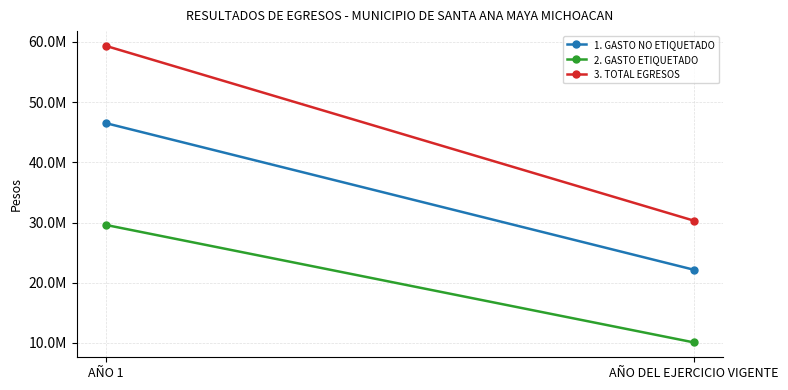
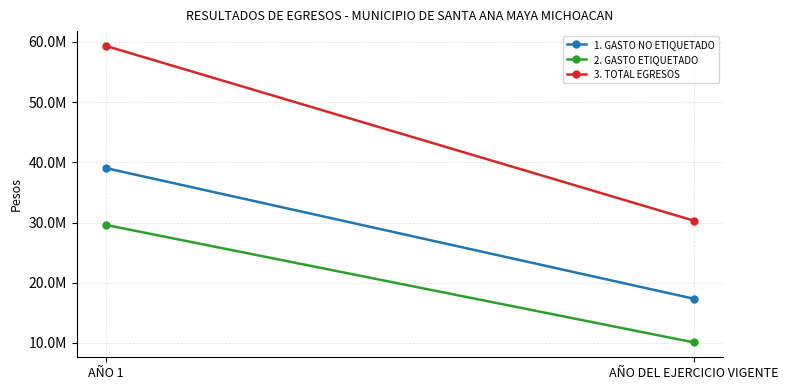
1. GASTO NO ETIQUETADO, AÑO 1: 47000000 -> 39000000
1. GASTO NO ETIQUETADO, AÑO DEL EJERCICIO VIGENTE: 22000000 -> 17000000
